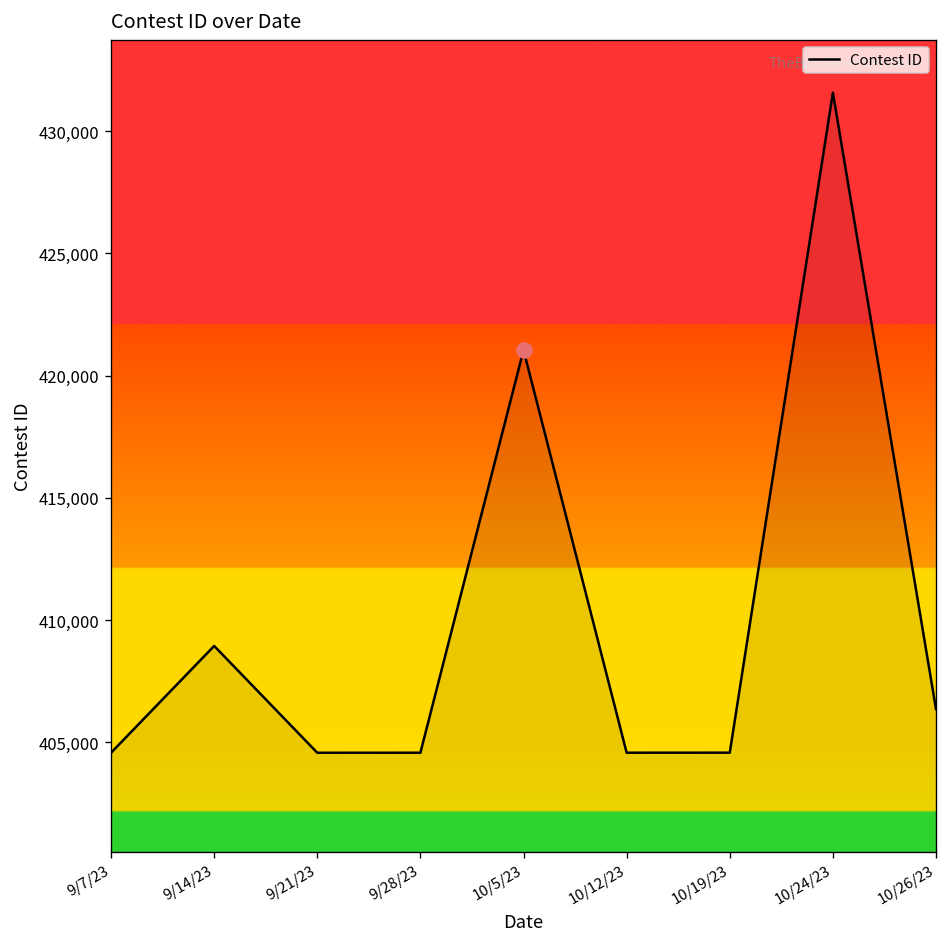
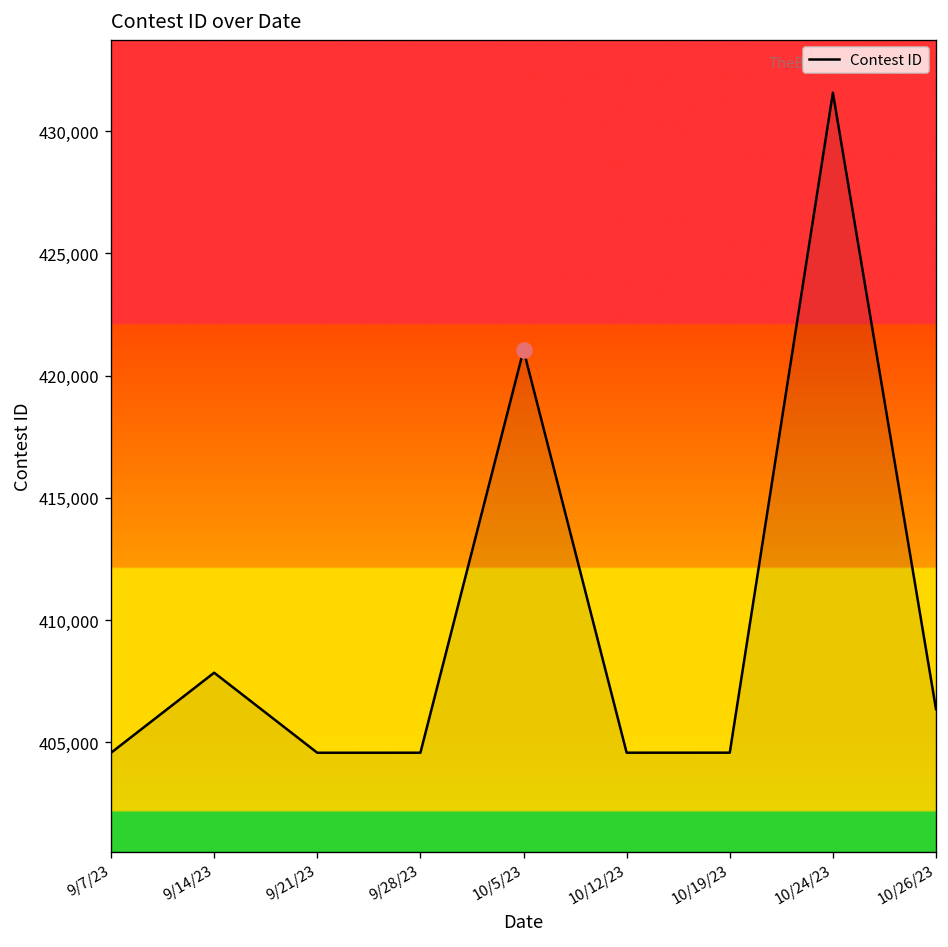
Contest ID, 9/14/23: 408,900 -> 407,900
